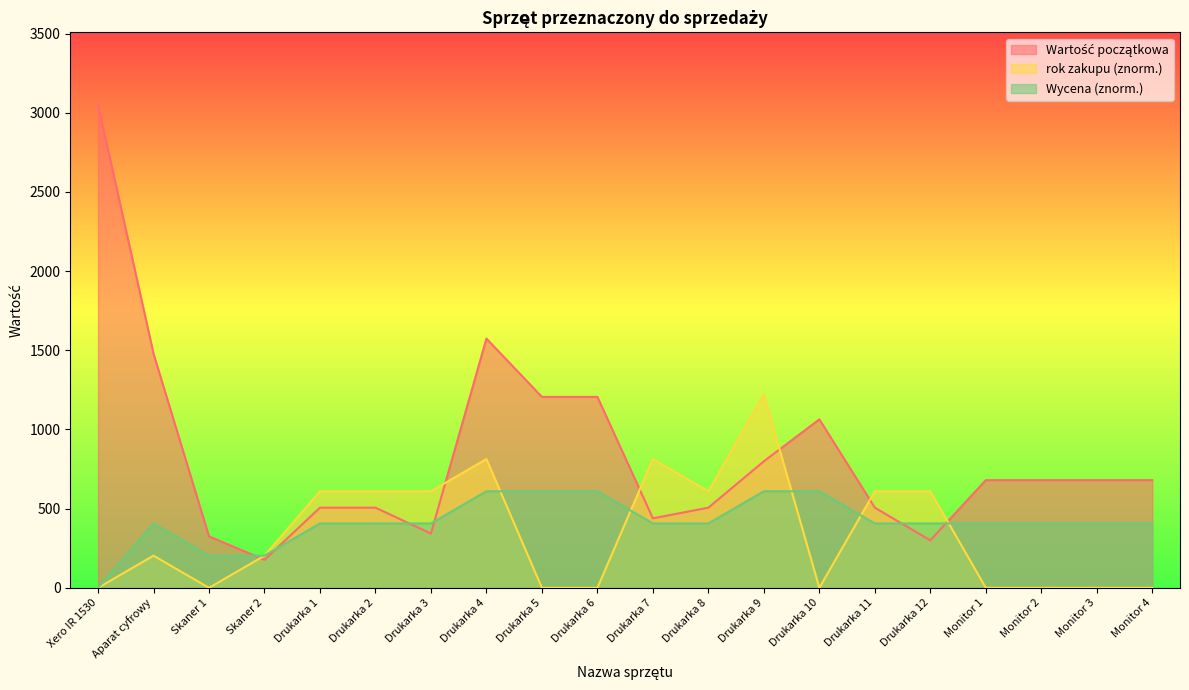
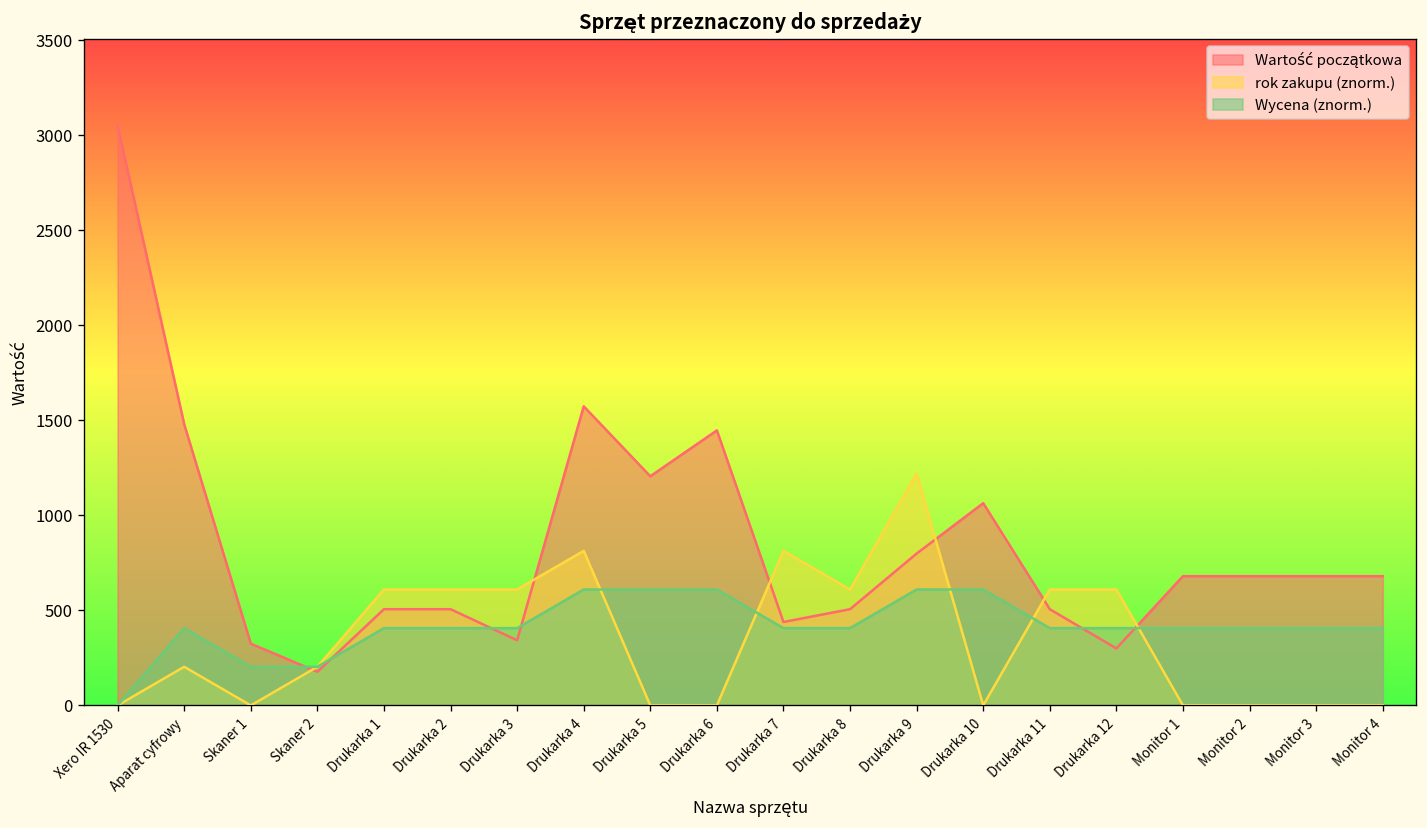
Wartość początkowa, Drukarka 6: 1210 -> 1450
